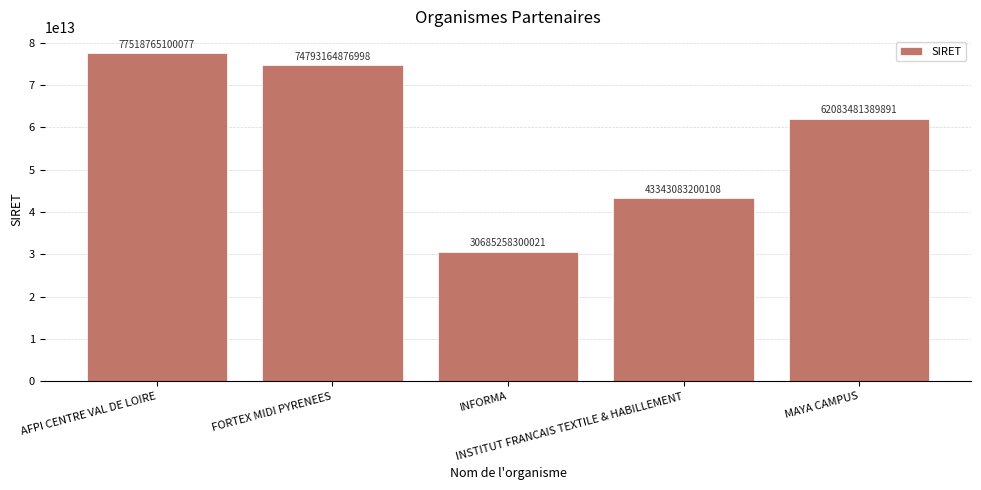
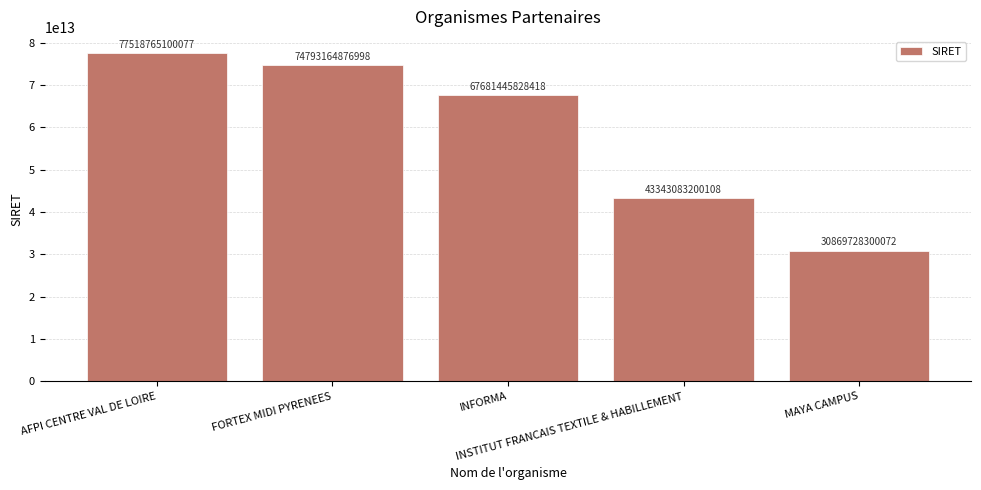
INFORMA: 30685258300021 -> 67681445828418
MAYA CAMPUS: 62083481389891 -> 30869728300072
